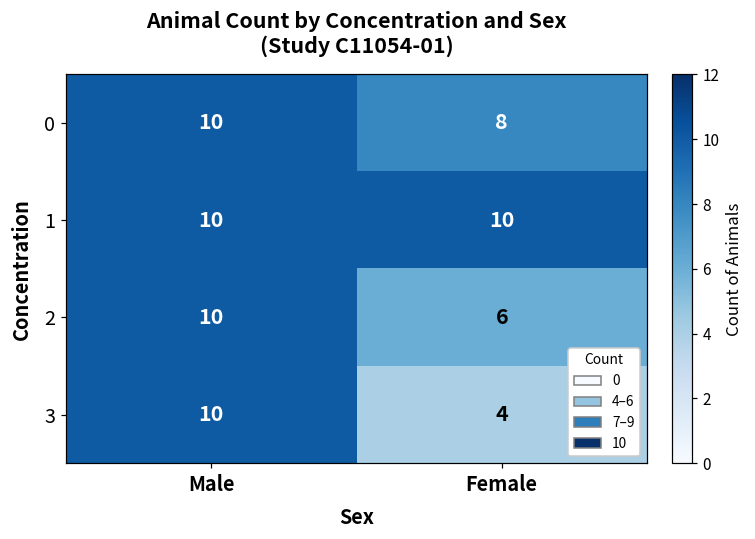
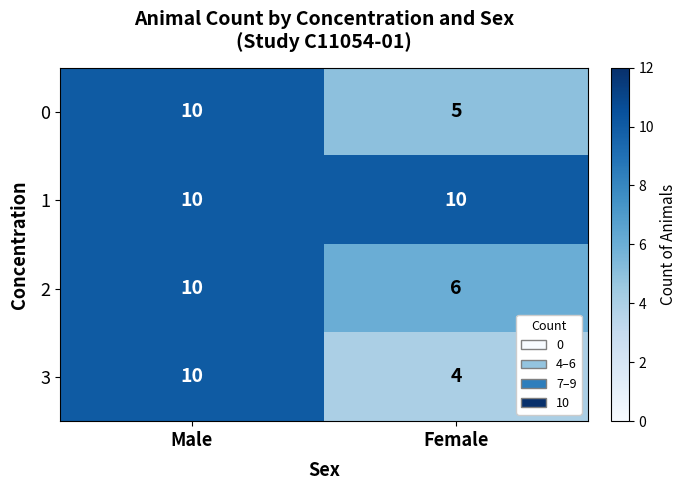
0, Female: 8 -> 5
